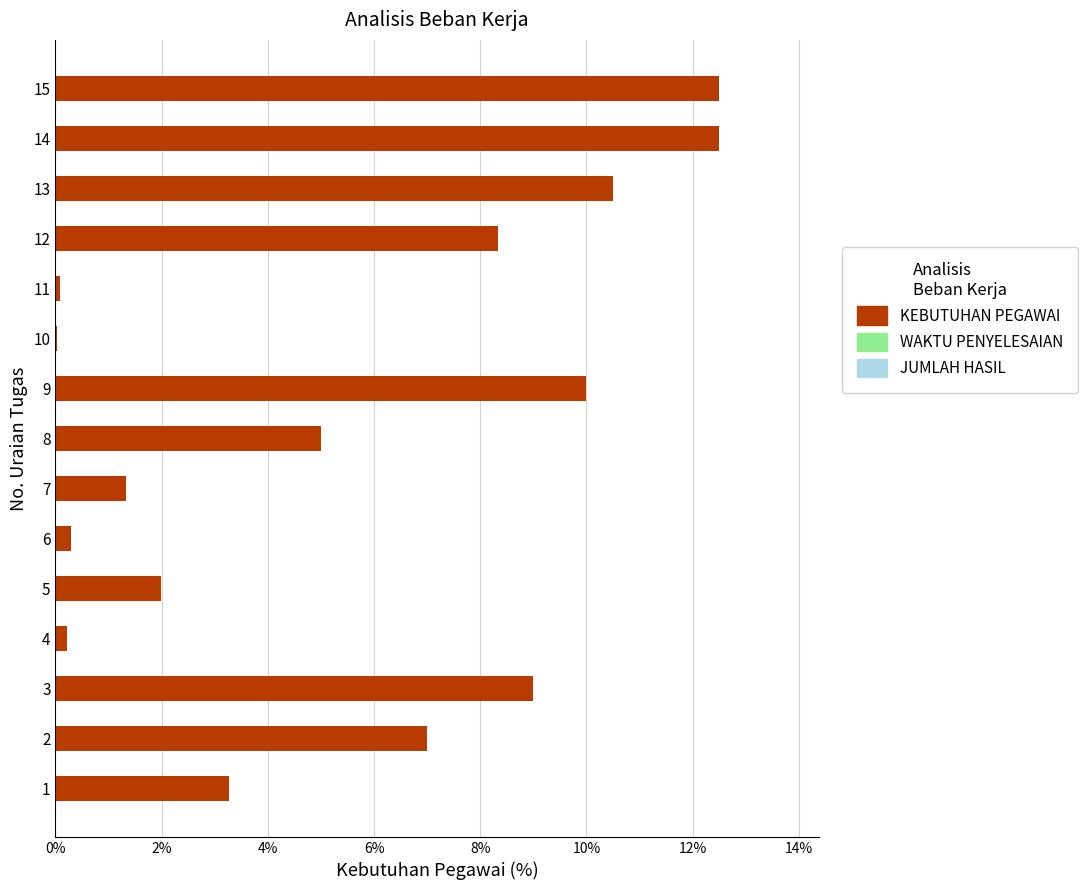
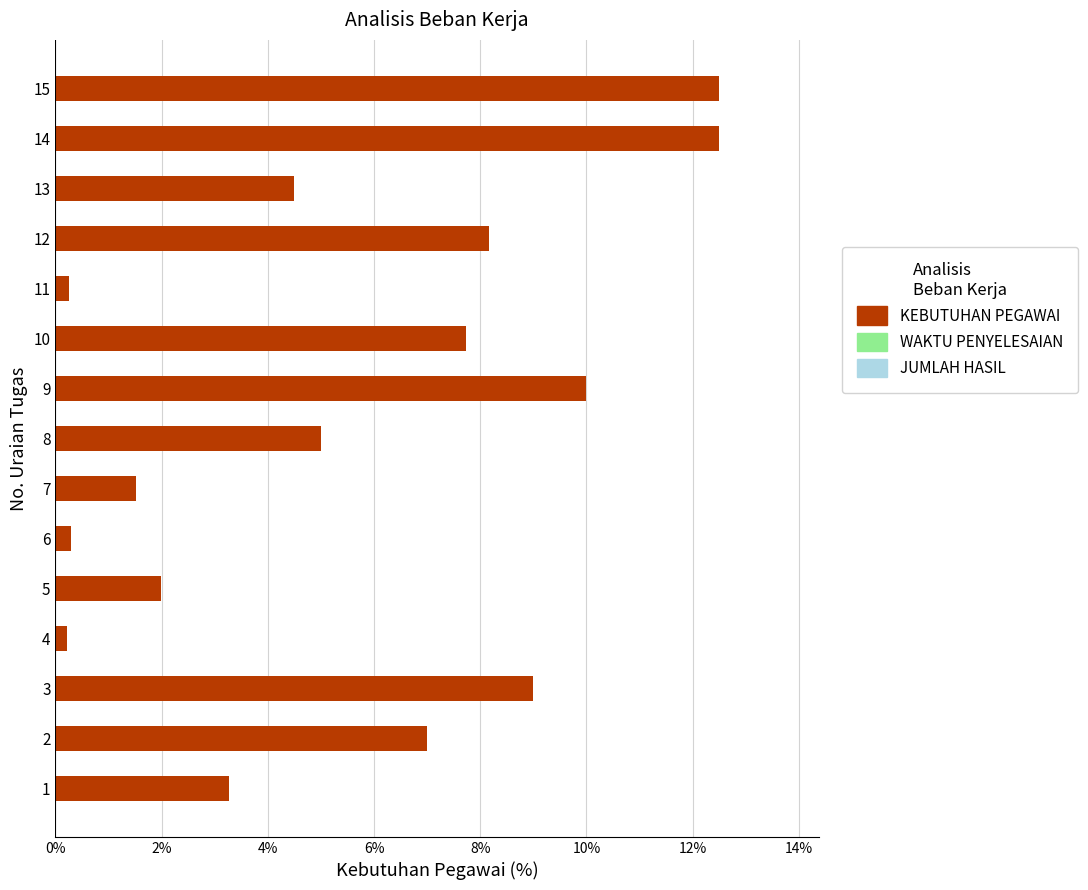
13: 10.5% -> 4.5%
12: 8.3% -> 8.2%
11: 0.1% -> 0.3%
10: 0.0% -> 7.7%
7: 1.3% -> 1.5%
